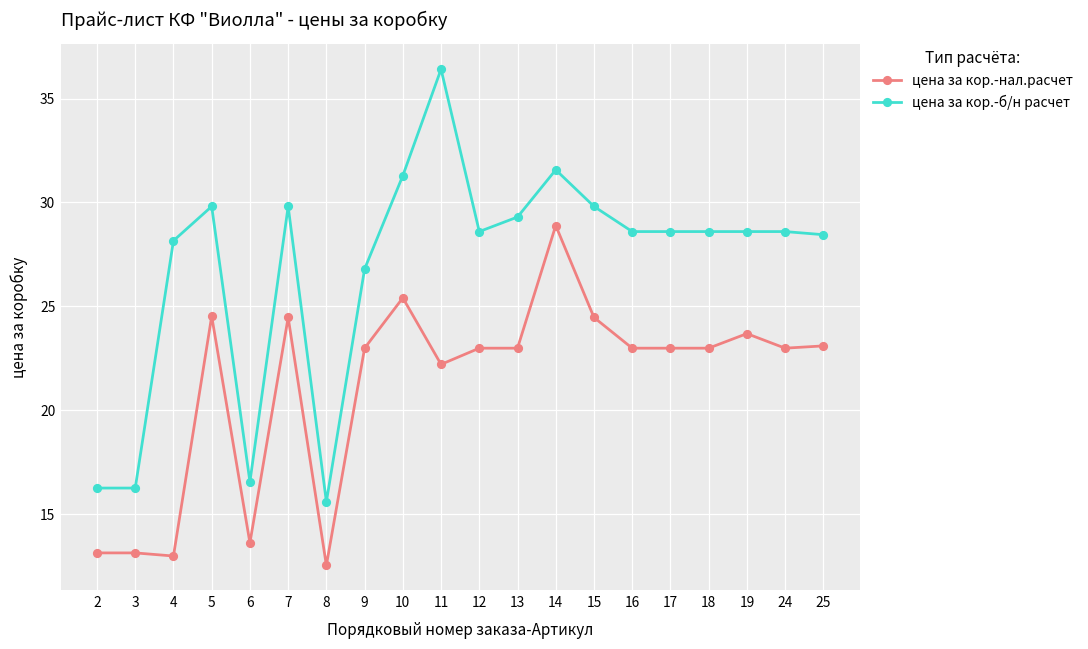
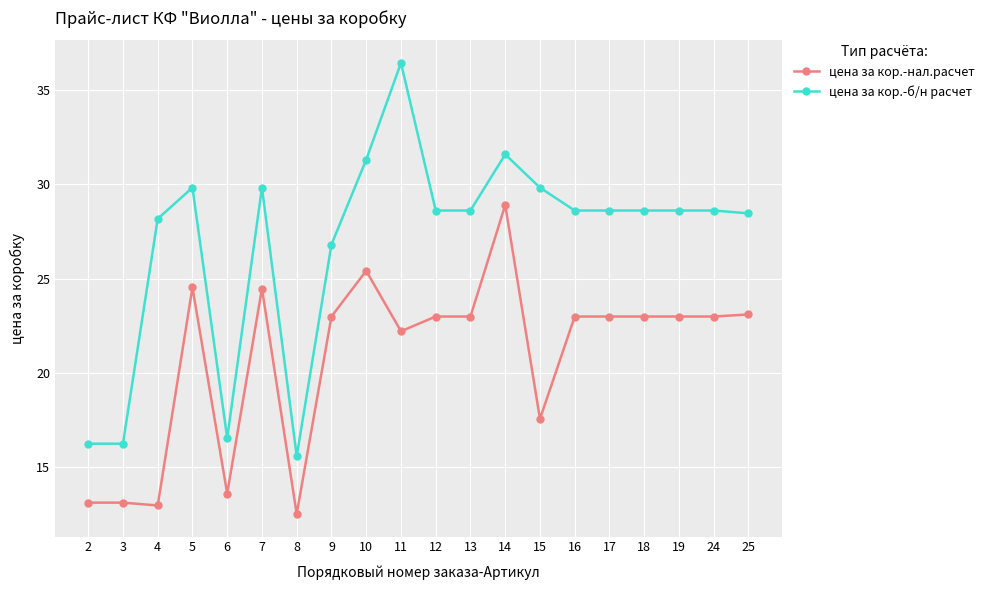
цена за кор.-б/н расчет, 13: 29.3 -> 28.6
цена за кор.-нал.расчет, 15: 24.5 -> 17.6
цена за кор.-нал.расчет, 19: 23.7 -> 23.0
